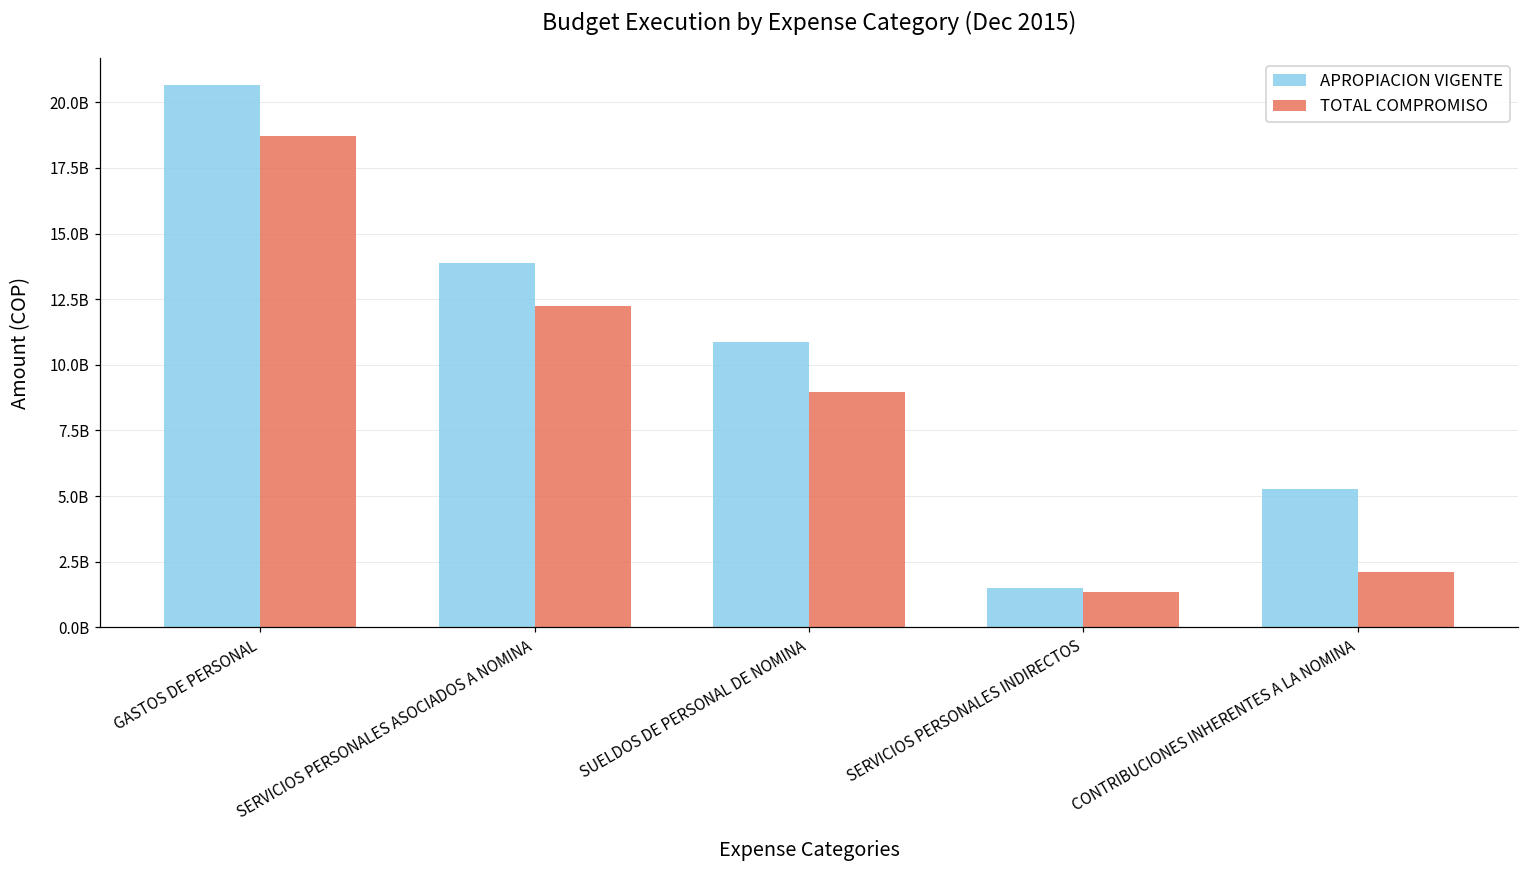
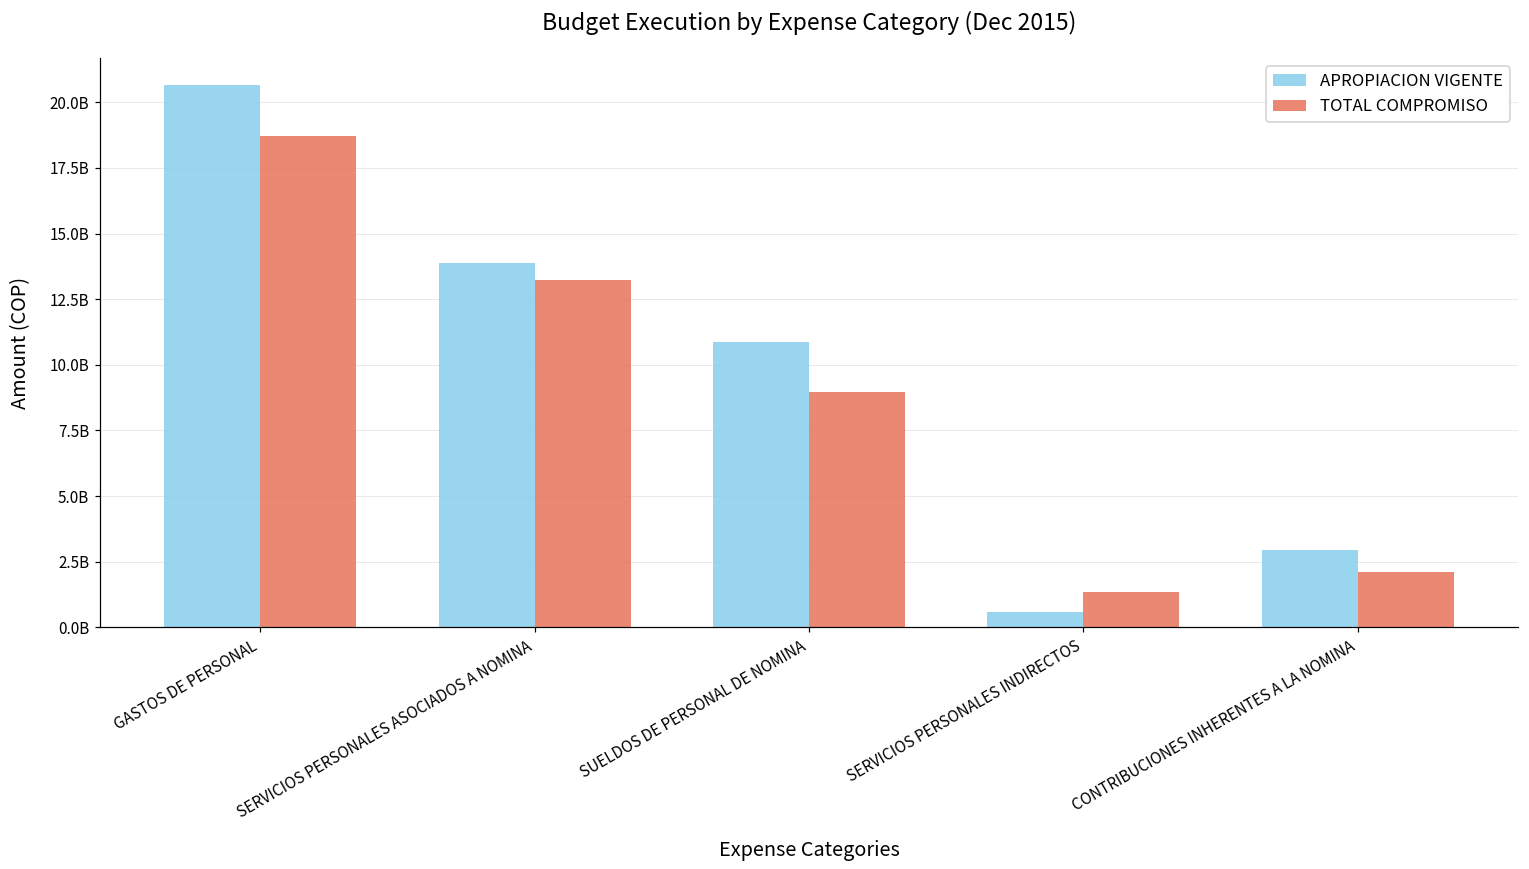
TOTAL COMPROMISO, SERVICIOS PERSONALES ASOCIADOS A NOMINA: 12200000000 -> 13200000000
APROPIACION VIGENTE, SERVICIOS PERSONALES INDIRECTOS: 1500000000 -> 600000000
APROPIACION VIGENTE, CONTRIBUCIONES INHERENTES A LA NOMINA: 5300000000 -> 2900000000
